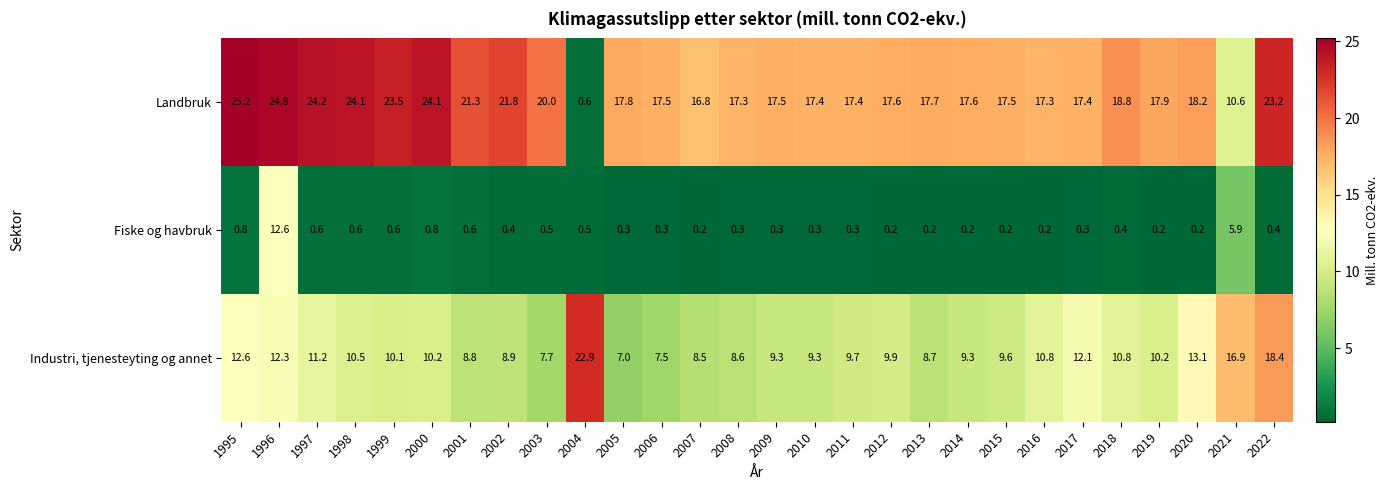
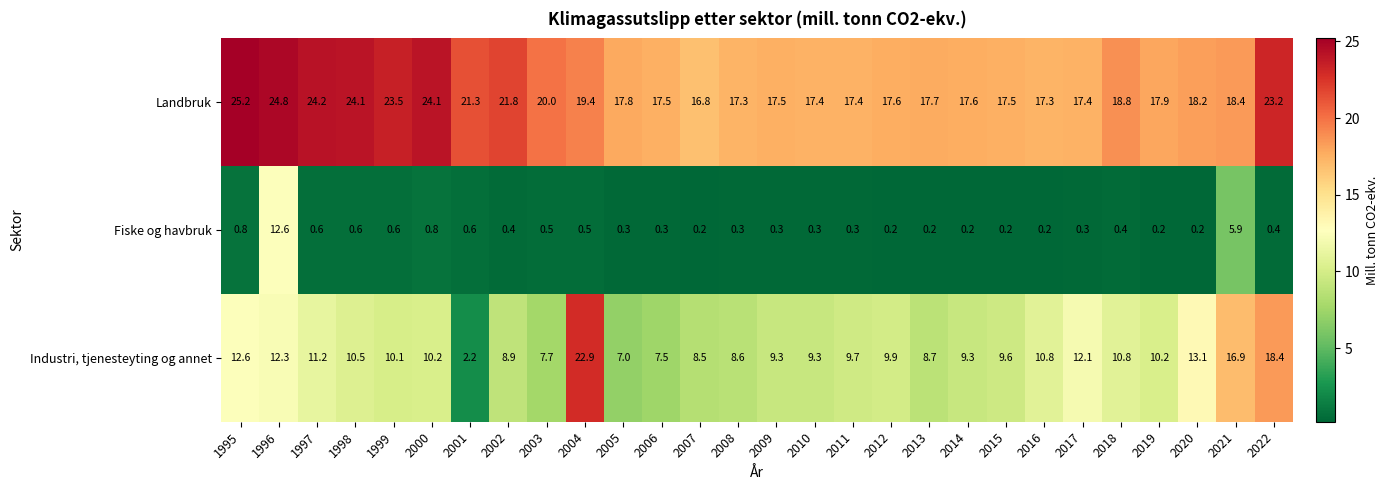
Landbruk, 2004: 0.6 -> 19.4
Landbruk, 2021: 10.6 -> 18.4
Industri, tjenesteyting og annet, 2001: 8.8 -> 2.2
